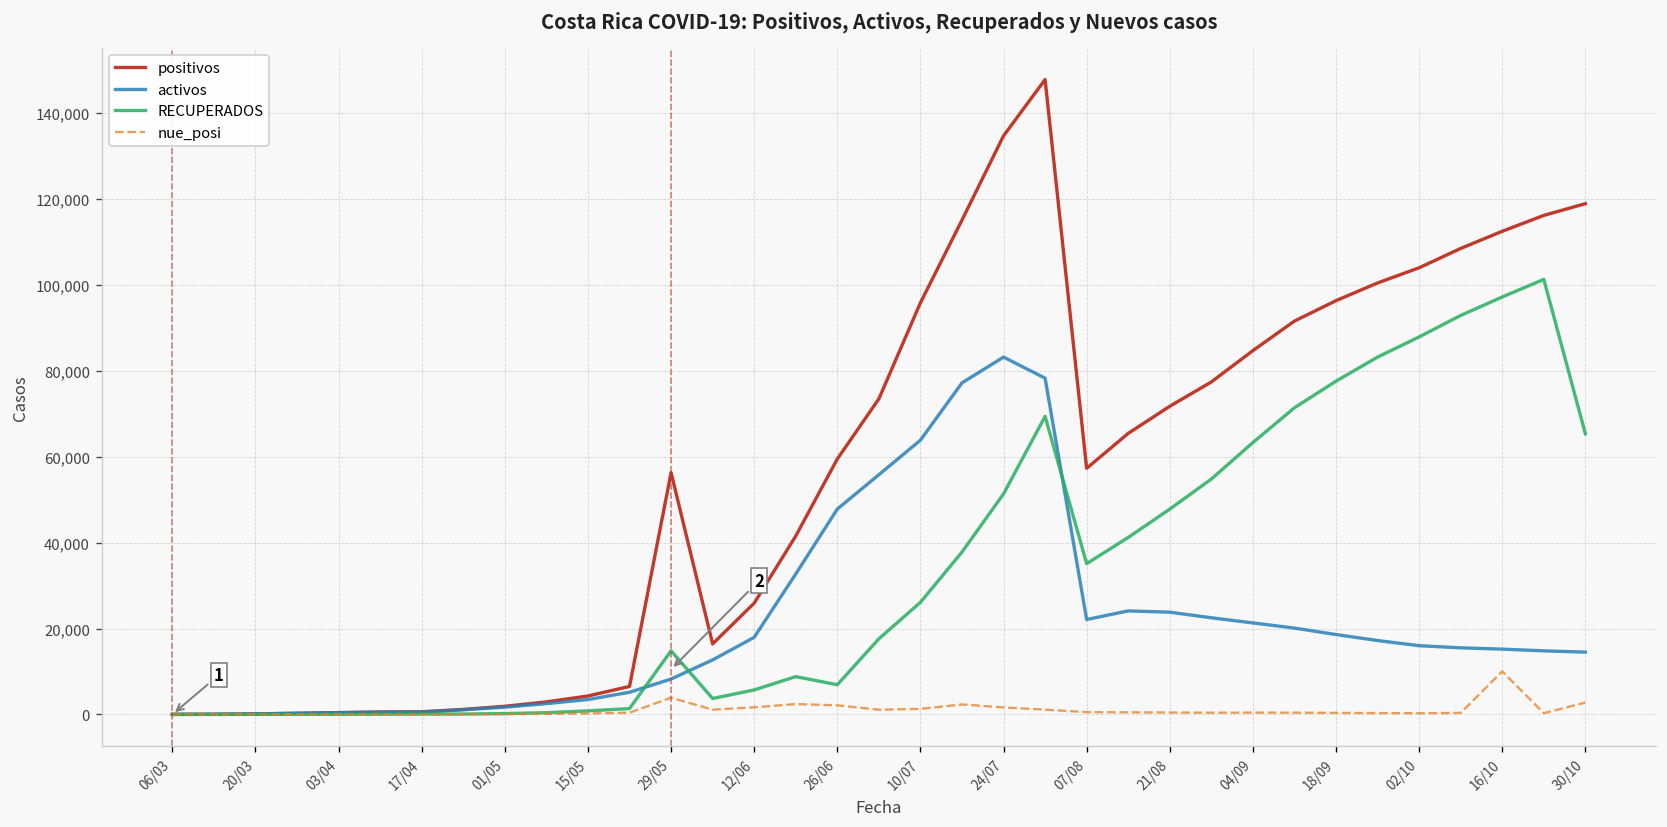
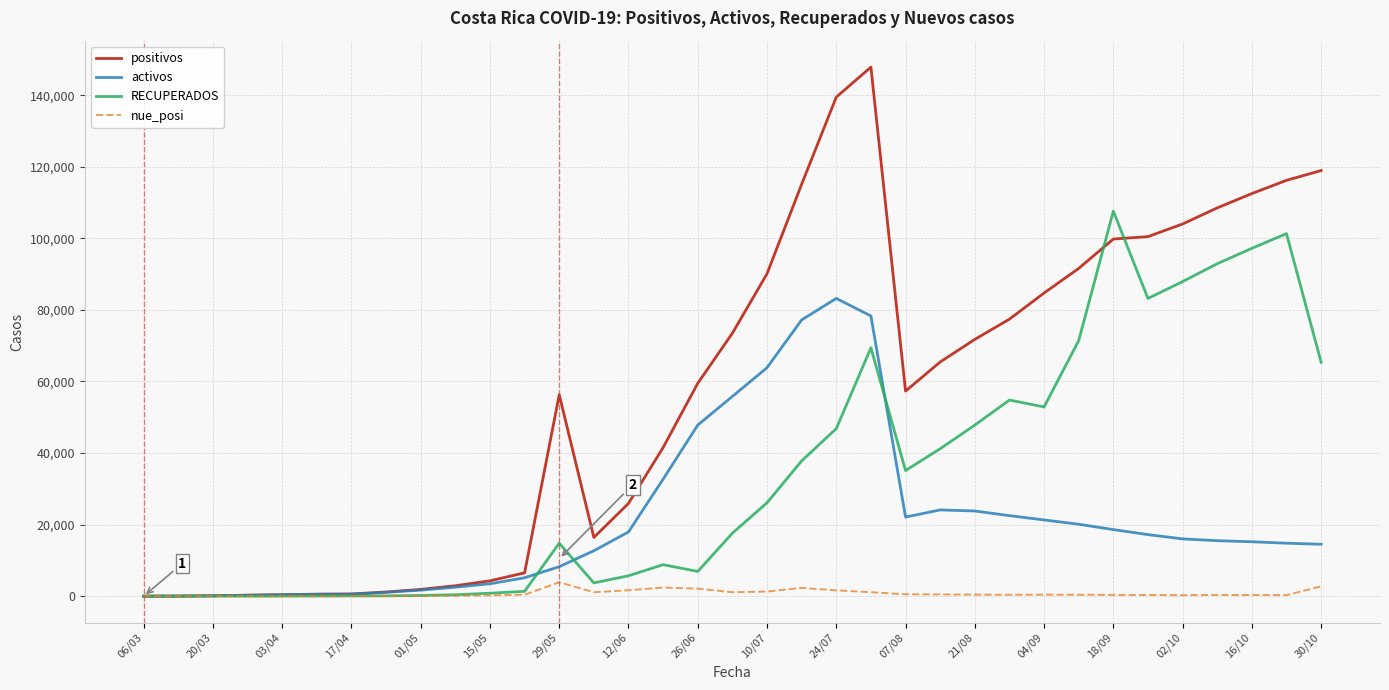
positivos, 10/07: 96,000 -> 90,000
positivos, 24/07: 135,000 -> 139,000
RECUPERADOS, 24/07: 51,000 -> 47,000
RECUPERADOS, 04/09: 63,000 -> 53,000
positivos, 18/09: 96,000 -> 100,000
RECUPERADOS, 18/09: 78,000 -> 108,000
nue_posi, 16/10: 10,000 -> 0
